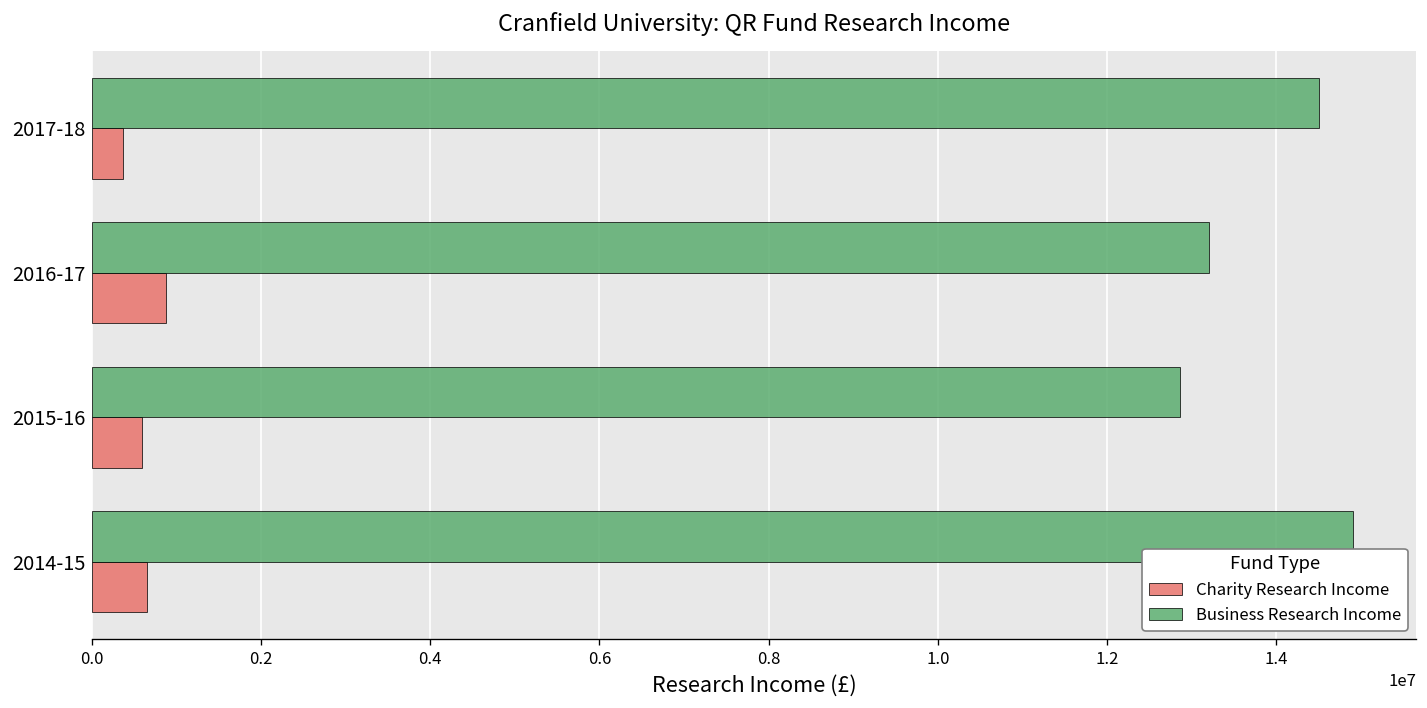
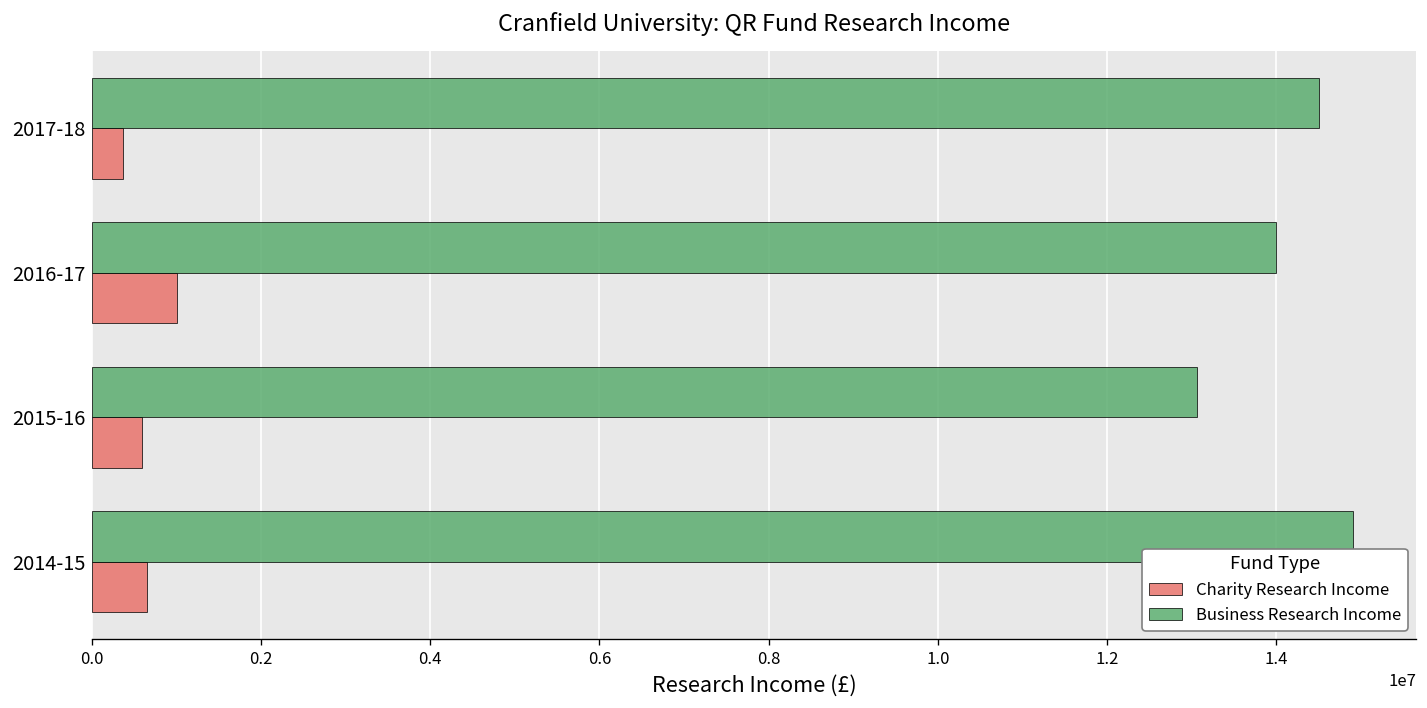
Business Research Income, 2016-17: 13200000 -> 14000000
Charity Research Income, 2016-17: 900000 -> 1000000
Business Research Income, 2015-16: 12900000 -> 13100000
